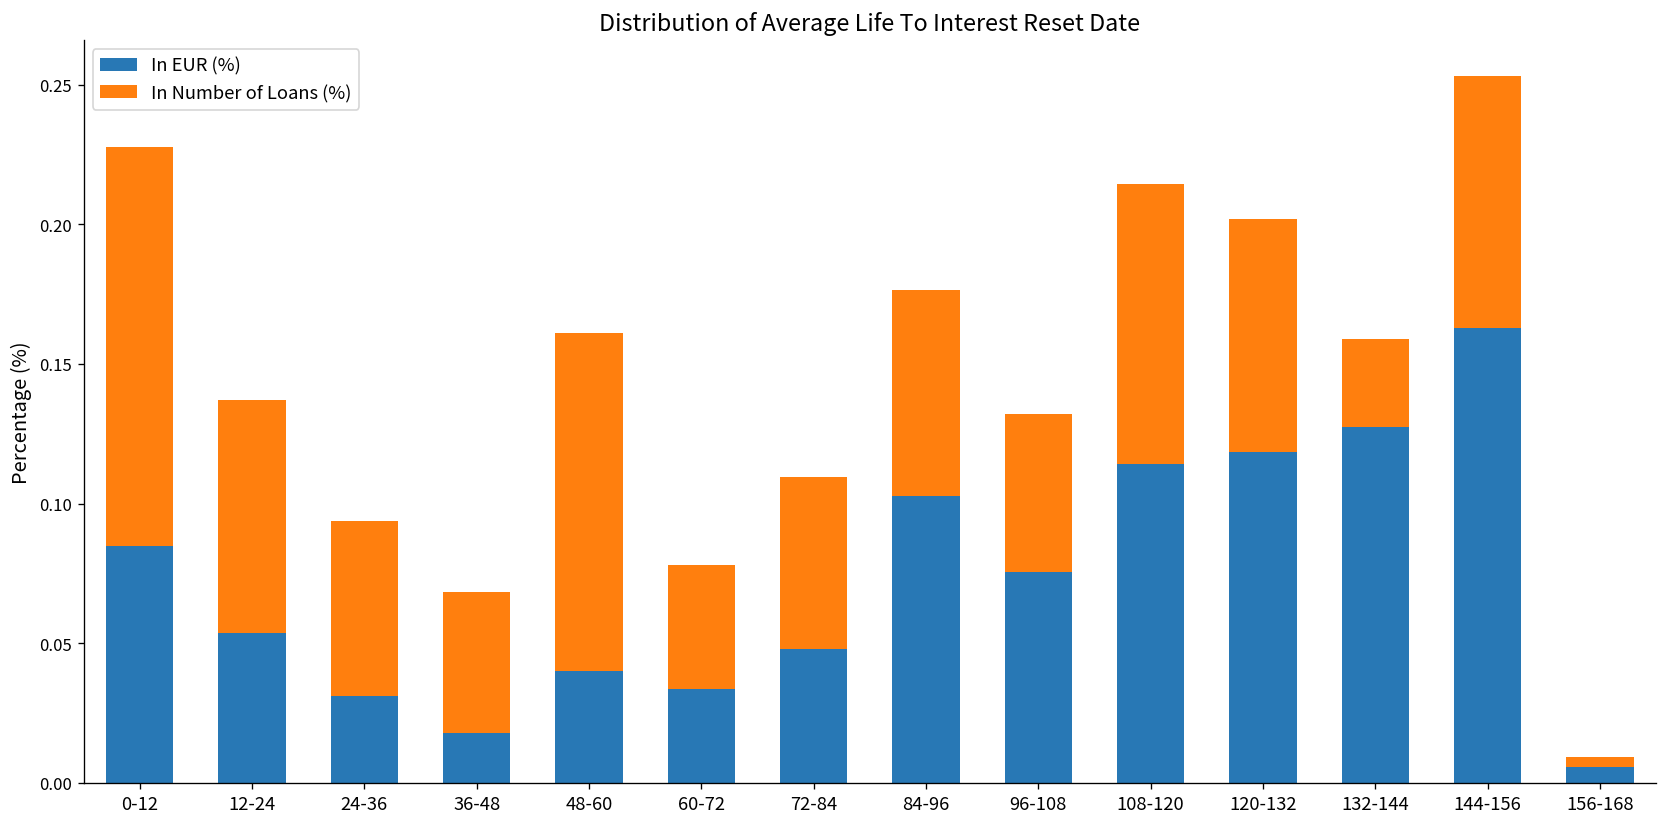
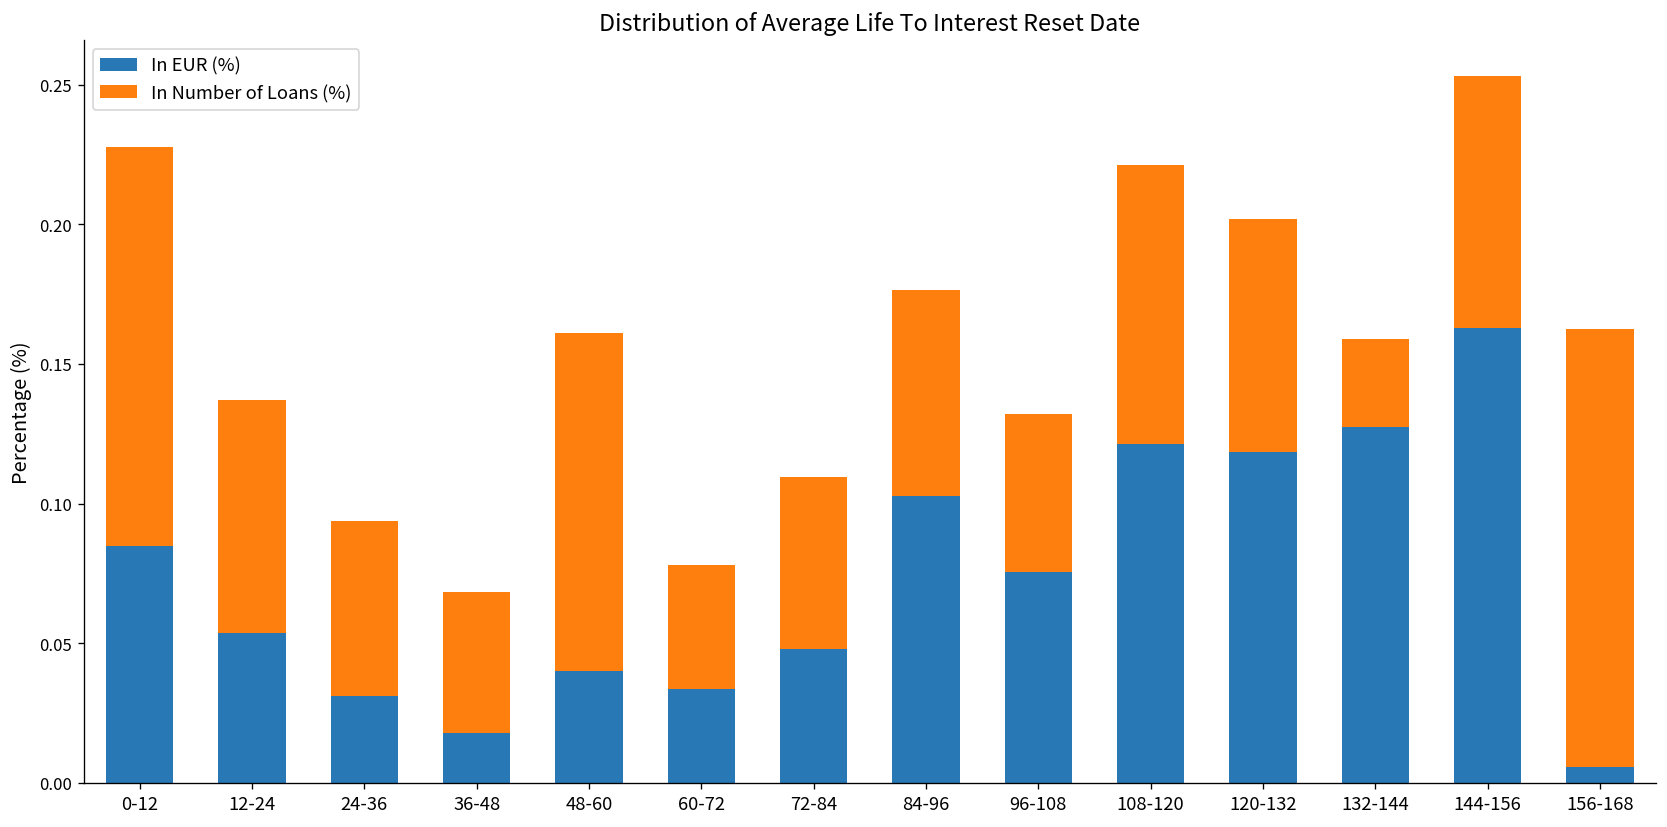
In EUR (%), 108-120: 0.114 -> 0.121
In Number of Loans (%), 156-168: 0.004 -> 0.157
